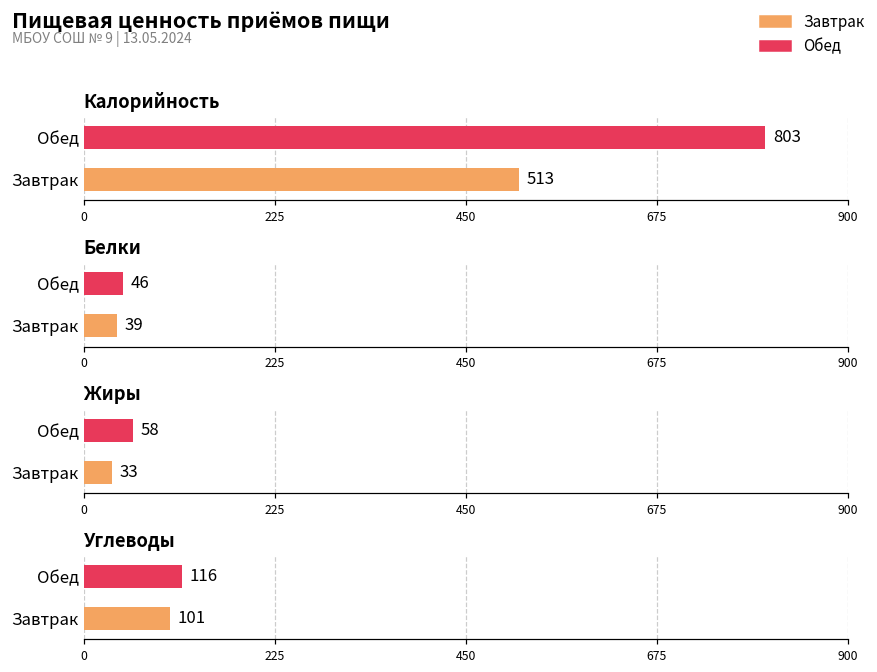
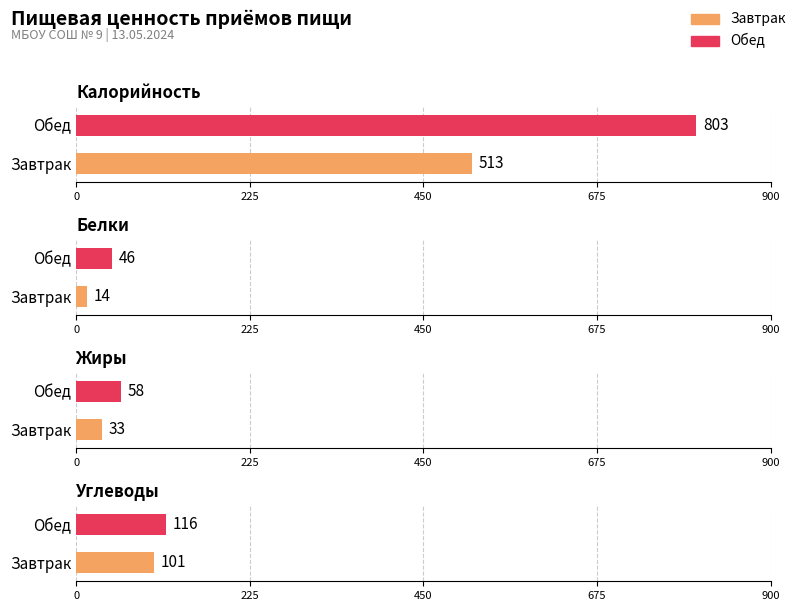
Белки, Завтрак: 39 -> 14
